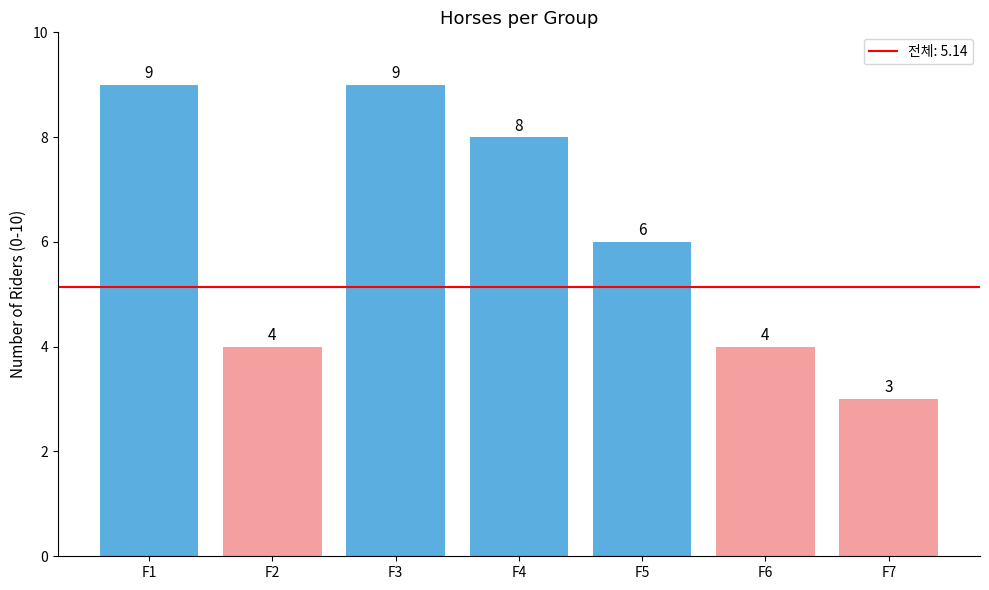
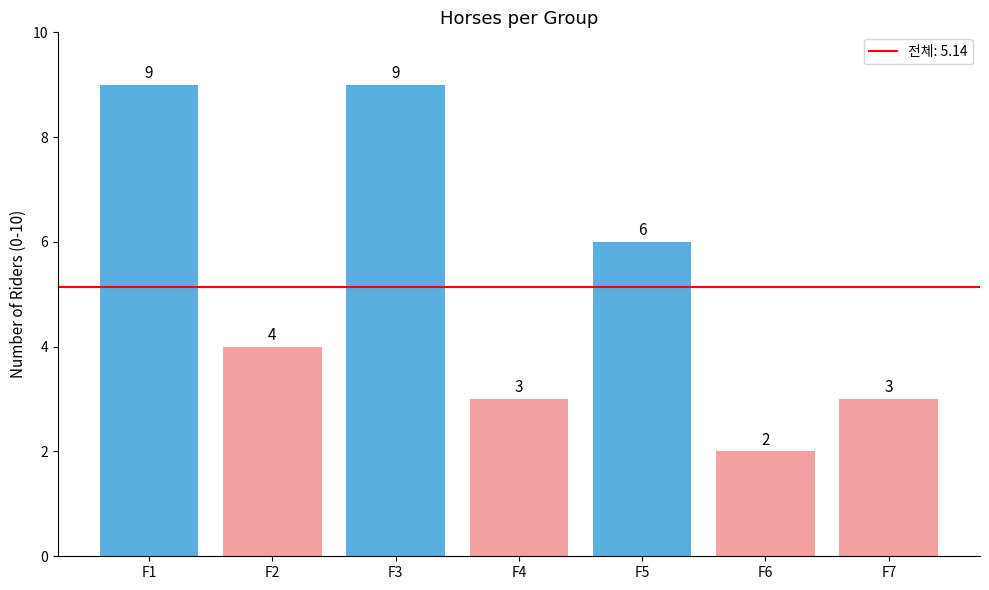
F4: 8 -> 3
F6: 4 -> 2
